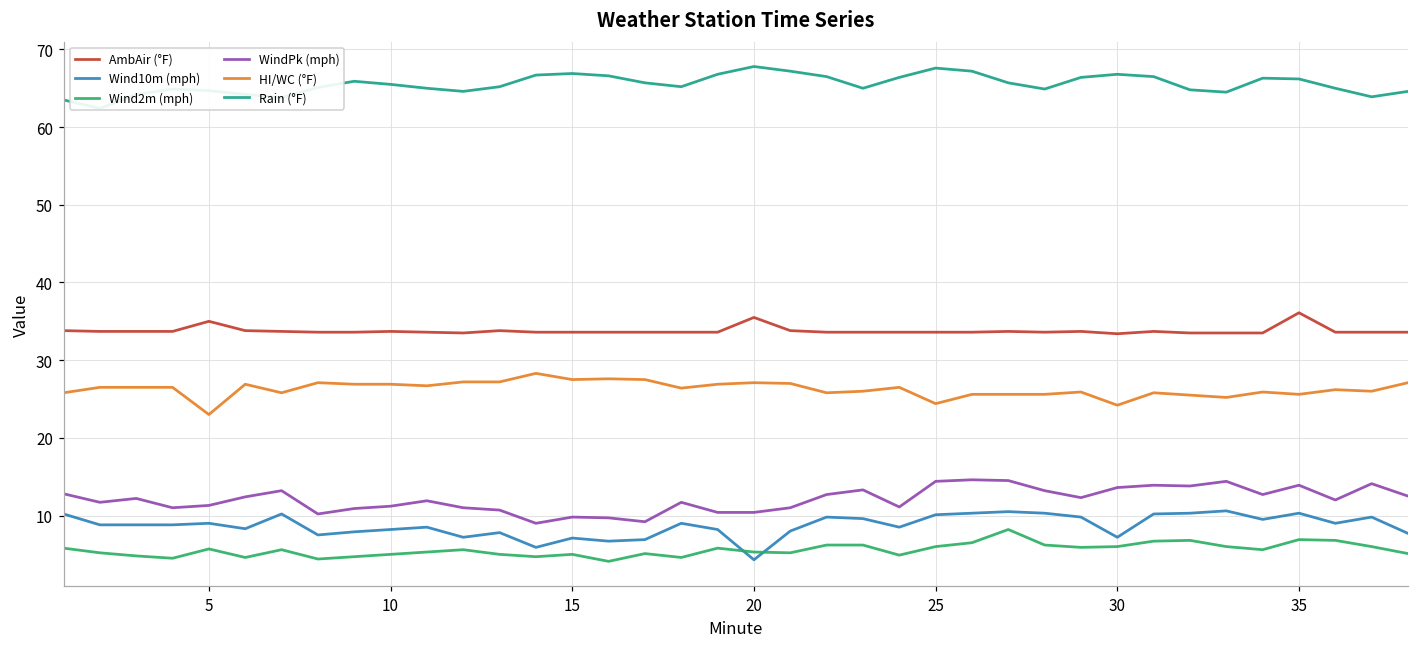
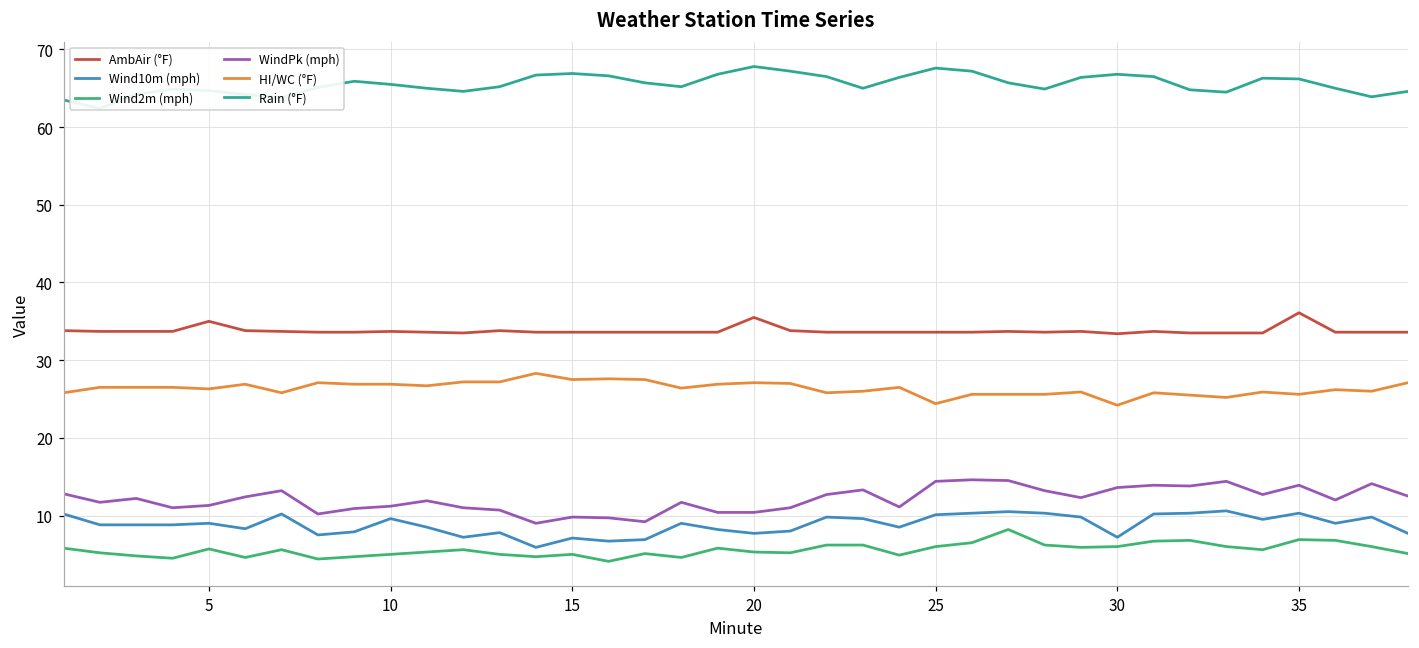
HI/WC (°F), 5: 23 -> 26
Wind10m (mph), 10: 8 -> 10
Wind10m (mph), 20: 4 -> 8
